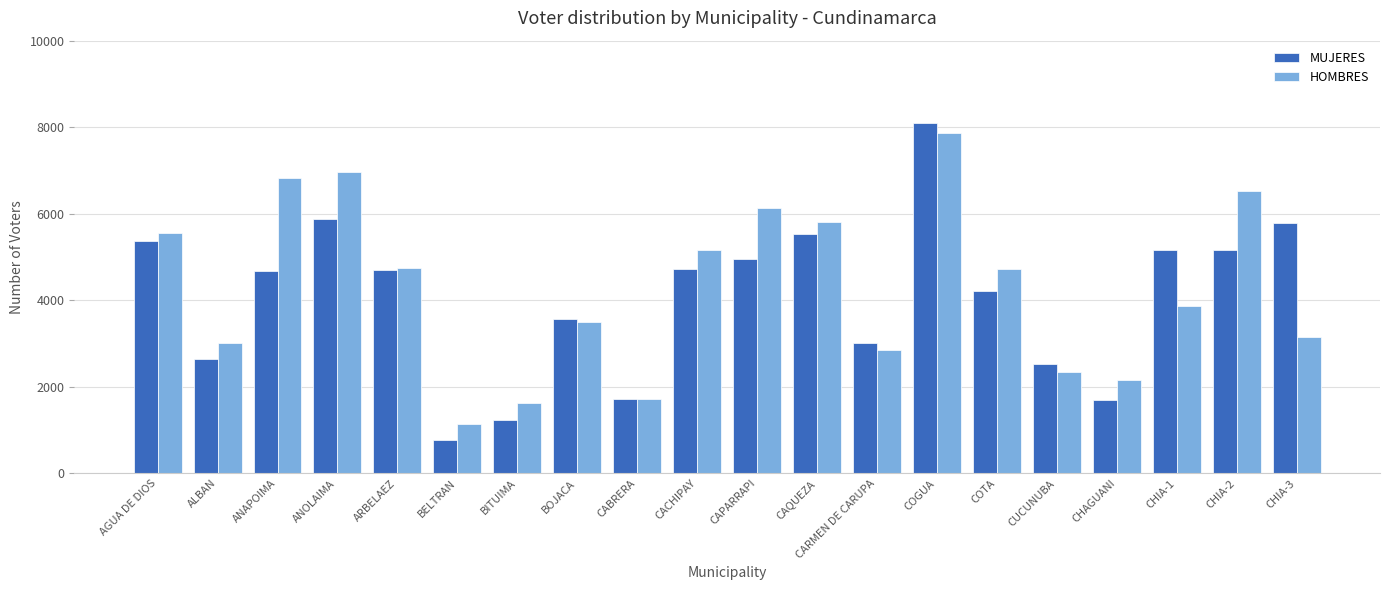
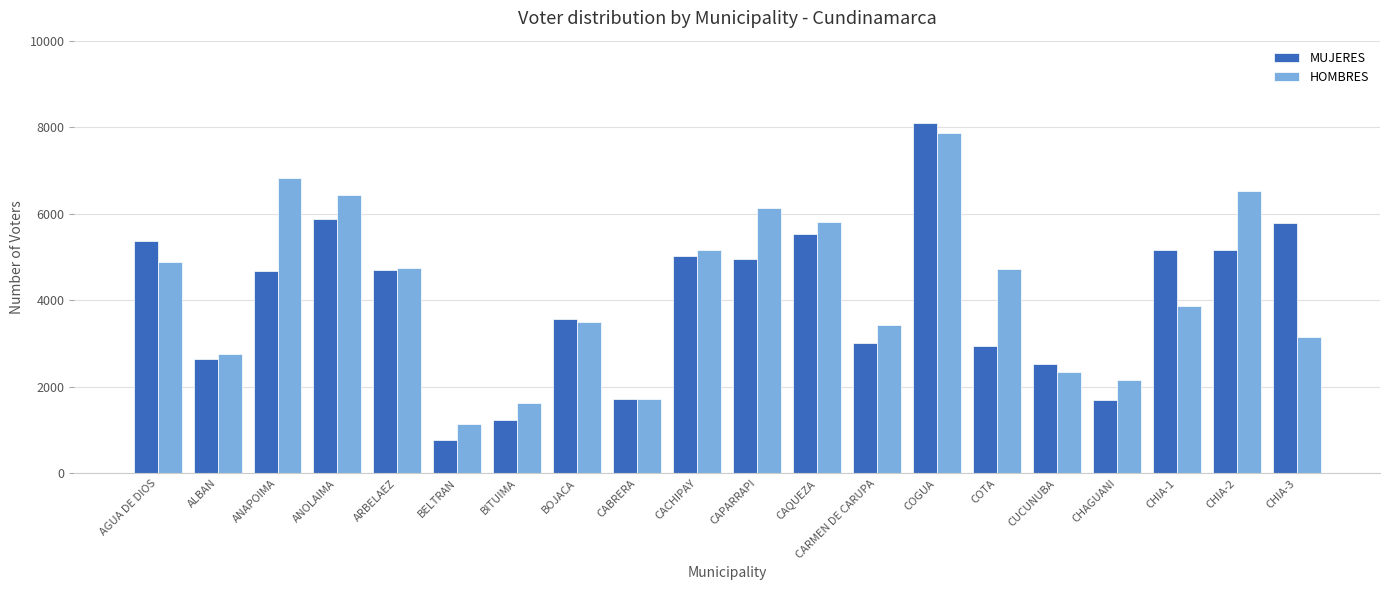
HOMBRES, AGUA DE DIOS: 5600 -> 4900
HOMBRES, ALBAN: 3000 -> 2800
HOMBRES, ANOLAIMA: 7000 -> 6400
MUJERES, CACHIPAY: 4700 -> 5000
HOMBRES, CARMEN DE CARUPA: 2800 -> 3400
MUJERES, COTA: 4200 -> 2900
